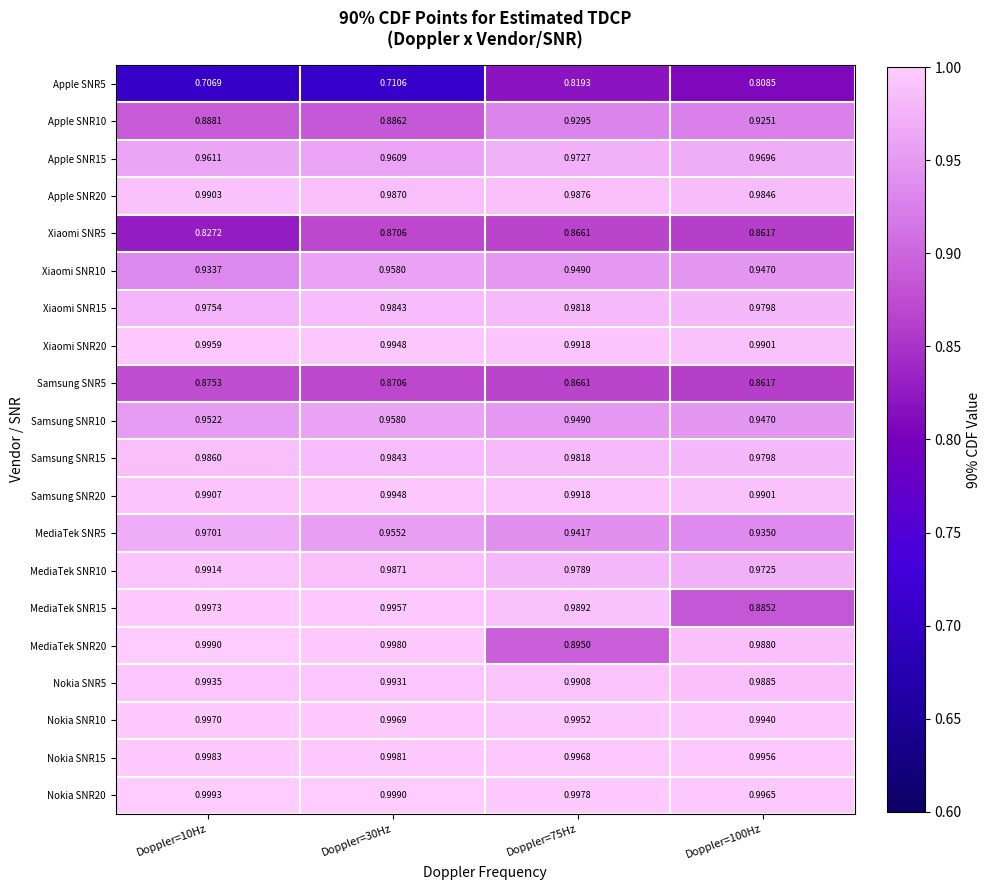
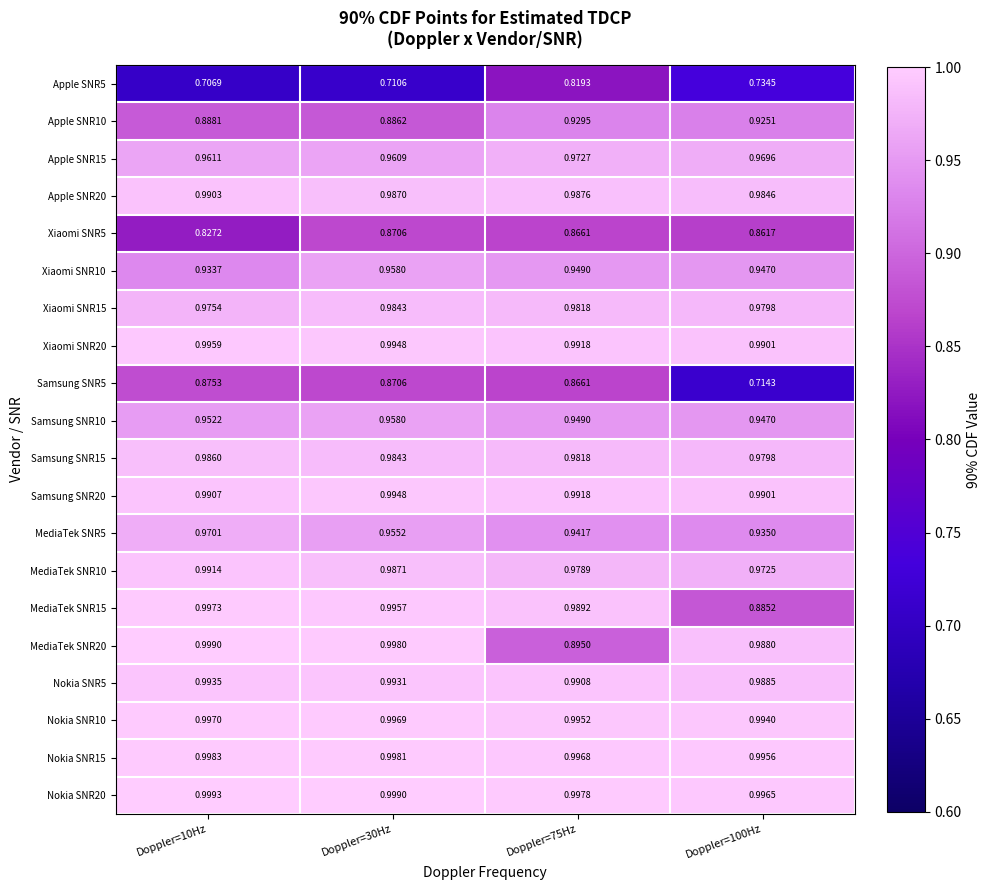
Apple SNR5, Doppler=100Hz: 0.8085 -> 0.7345
Samsung SNR5, Doppler=100Hz: 0.8617 -> 0.7143
